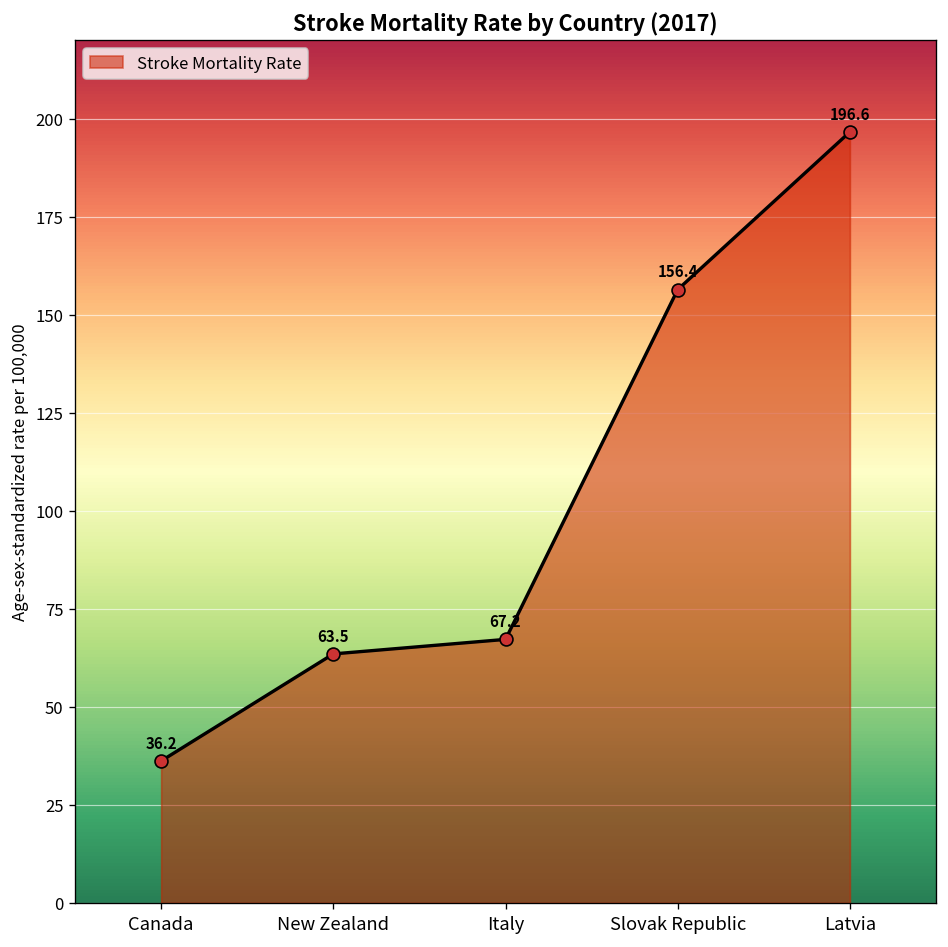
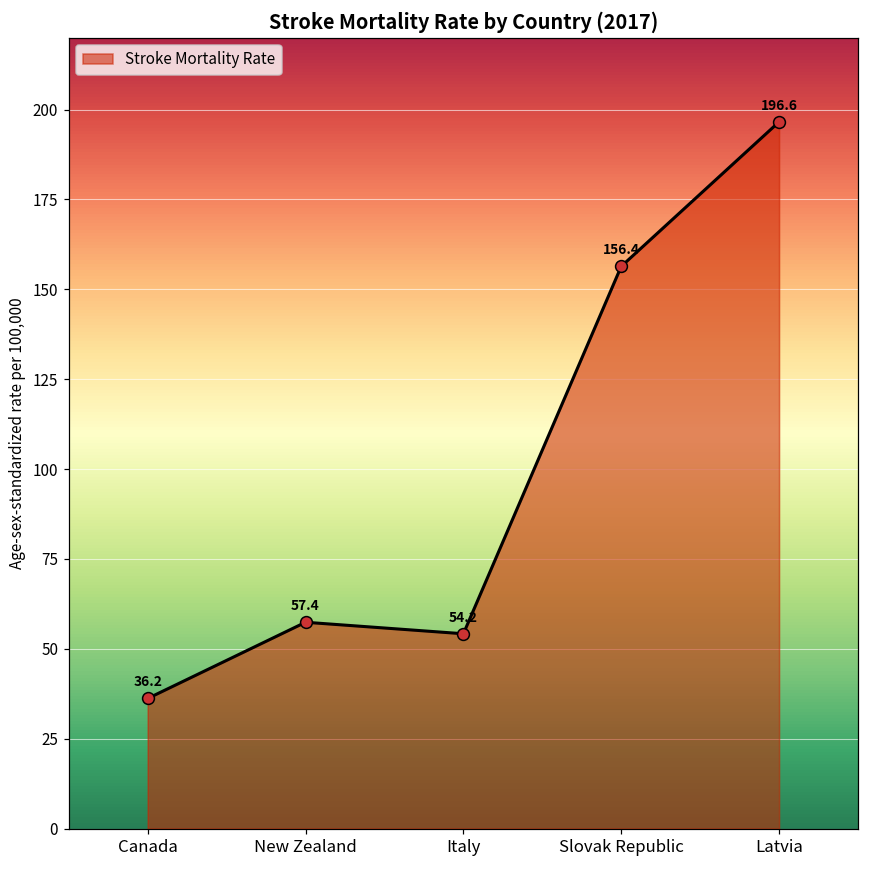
New Zealand: 63.5 -> 57.4
Italy: 67.2 -> 54.2
